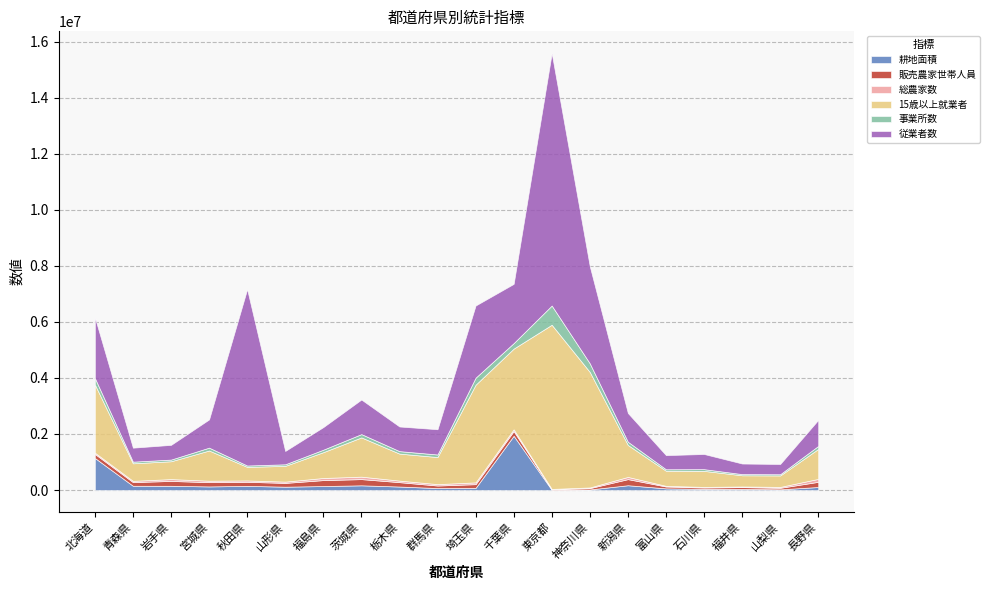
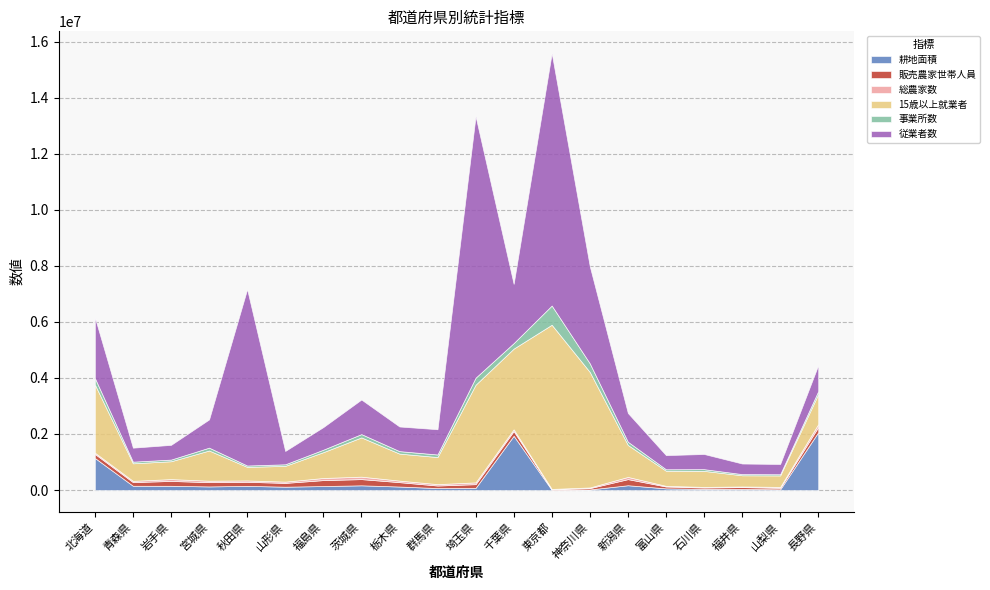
従業者数, 埼玉県: 2600000 -> 9300000
耕地面積, 長野県: 100000 -> 2100000
